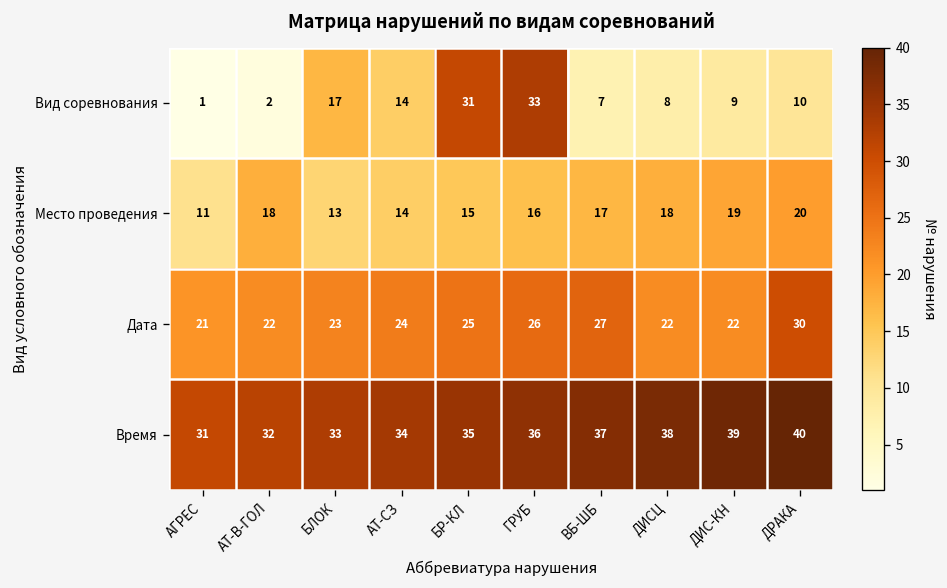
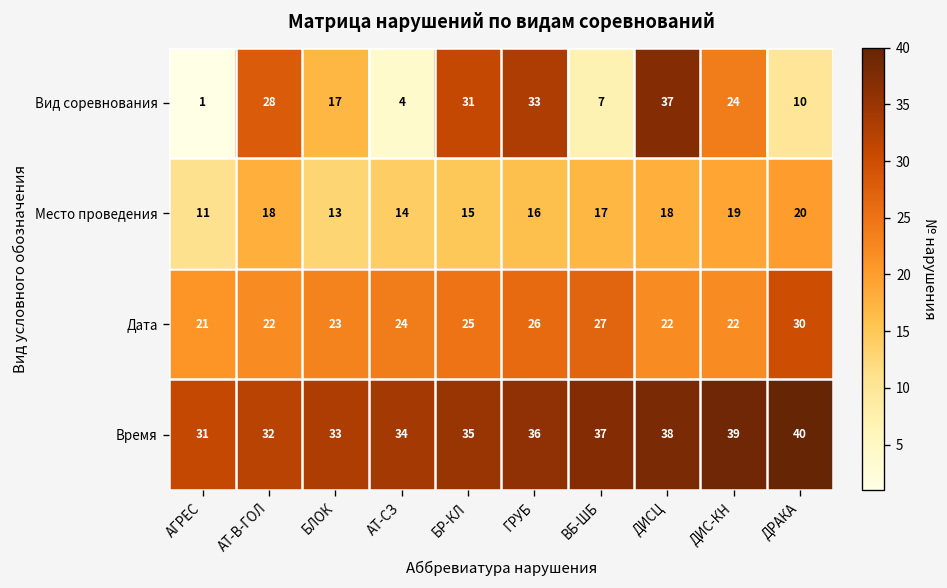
Вид соревнования, АТ-В-ГОЛ: 2 -> 28
Вид соревнования, АТ-СЗ: 14 -> 4
Вид соревнования, ДИСЦ: 8 -> 37
Вид соревнования, ДИС-КН: 9 -> 24
